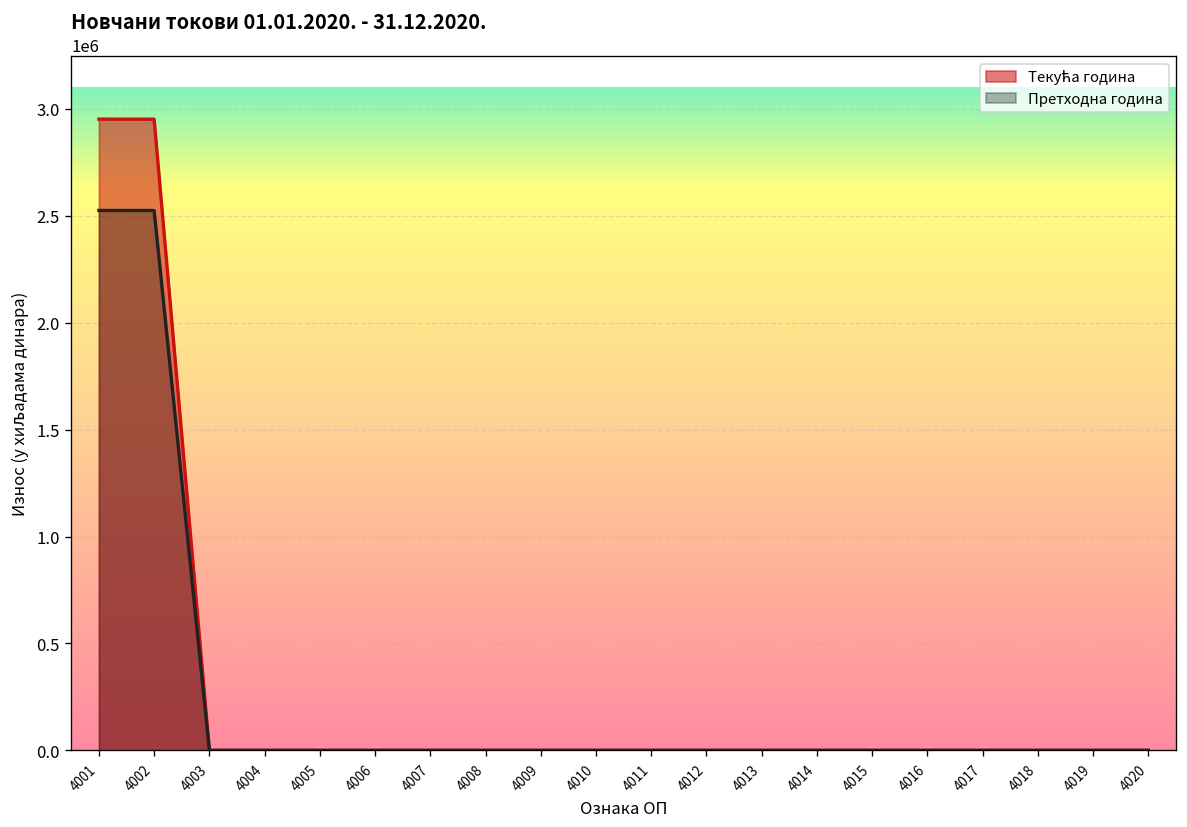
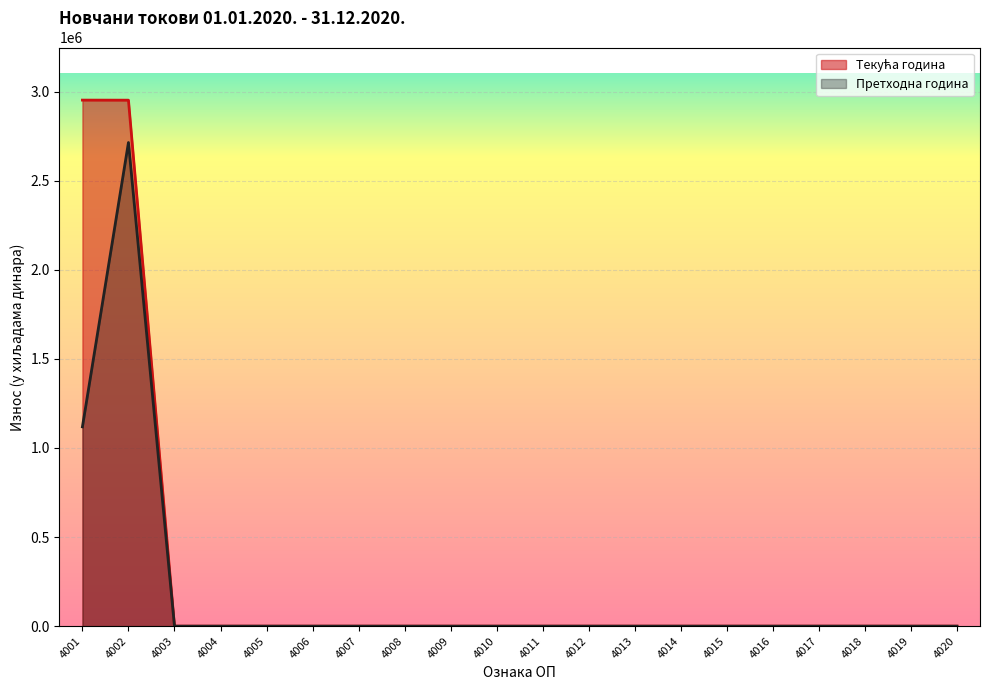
Претходна година, 4001: 2530000 -> 1120000
Претходна година, 4002: 2530000 -> 2710000
